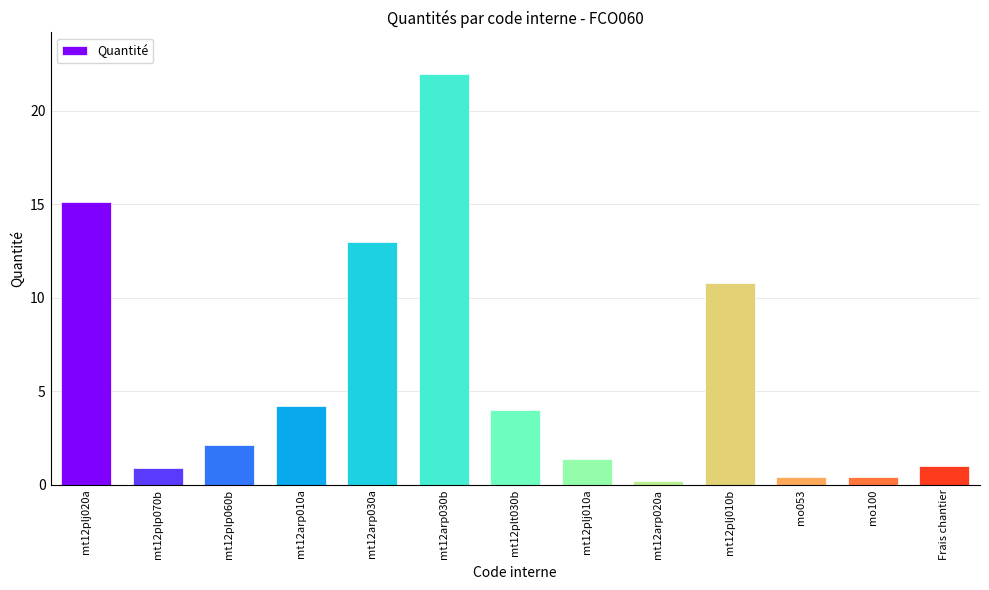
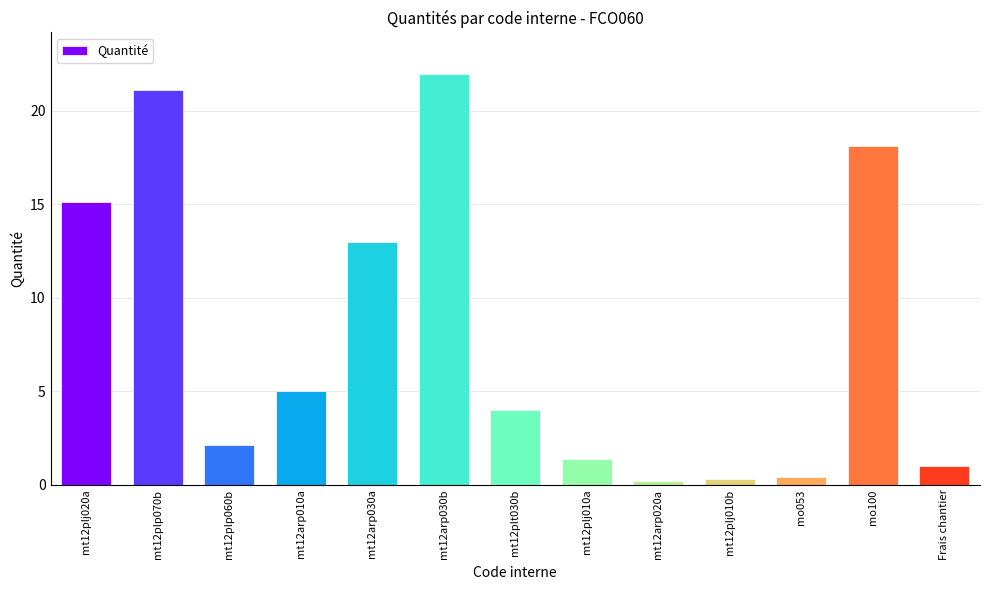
mt12plp070b: 0.9 -> 21.1
mt12arp010a: 4.2 -> 5.0
mt12plj010b: 10.8 -> 0.3
mo100: 0.4 -> 18.1
